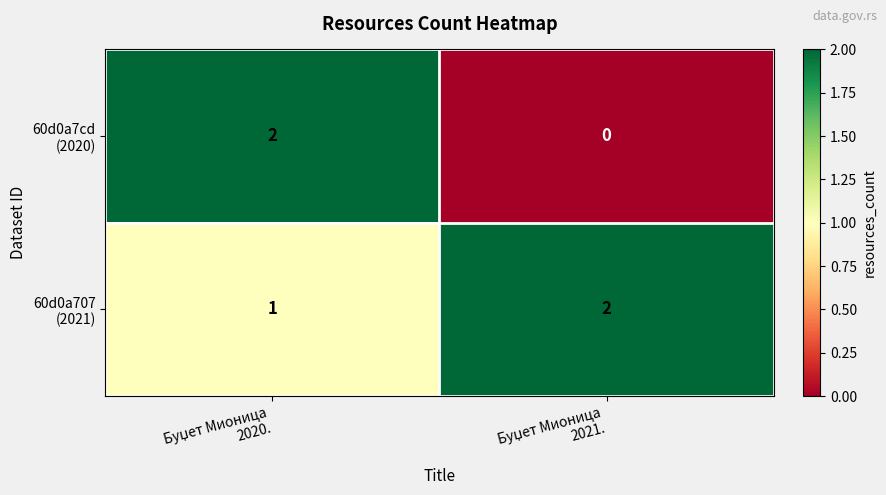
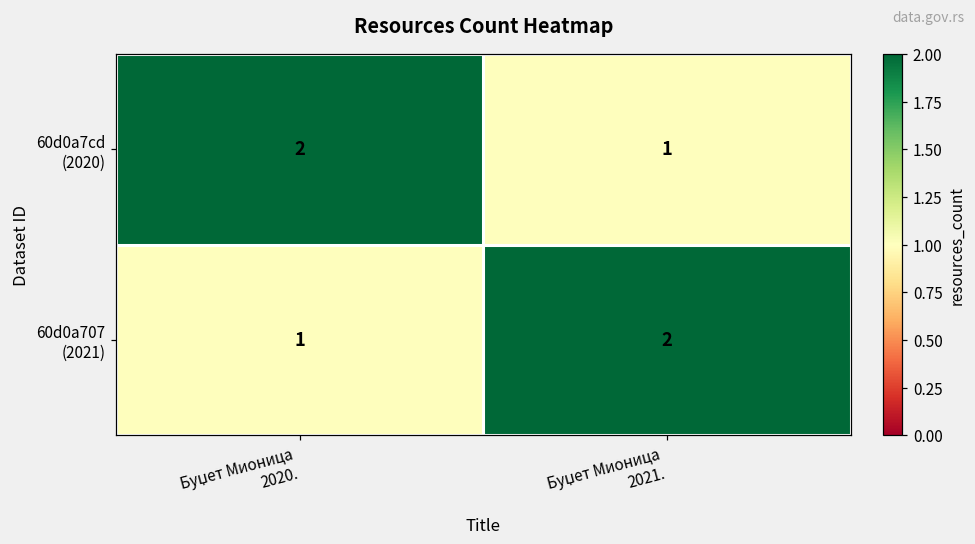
60d0a7cd (2020), Буџет Мионица 2021.: 0 -> 1
